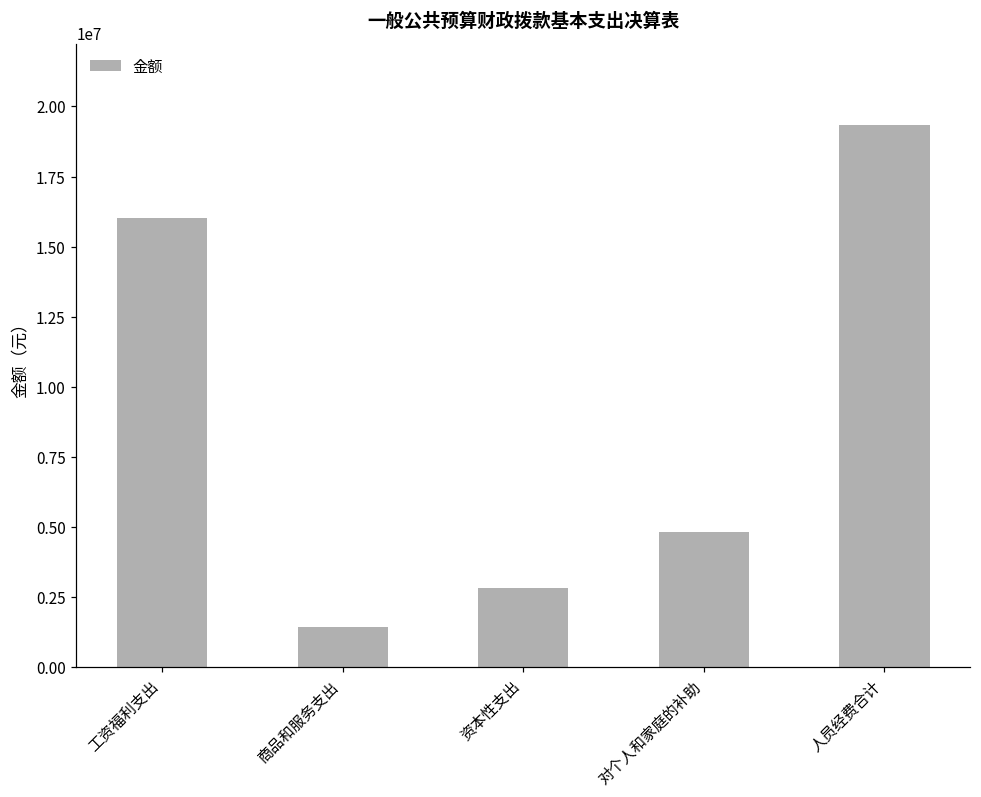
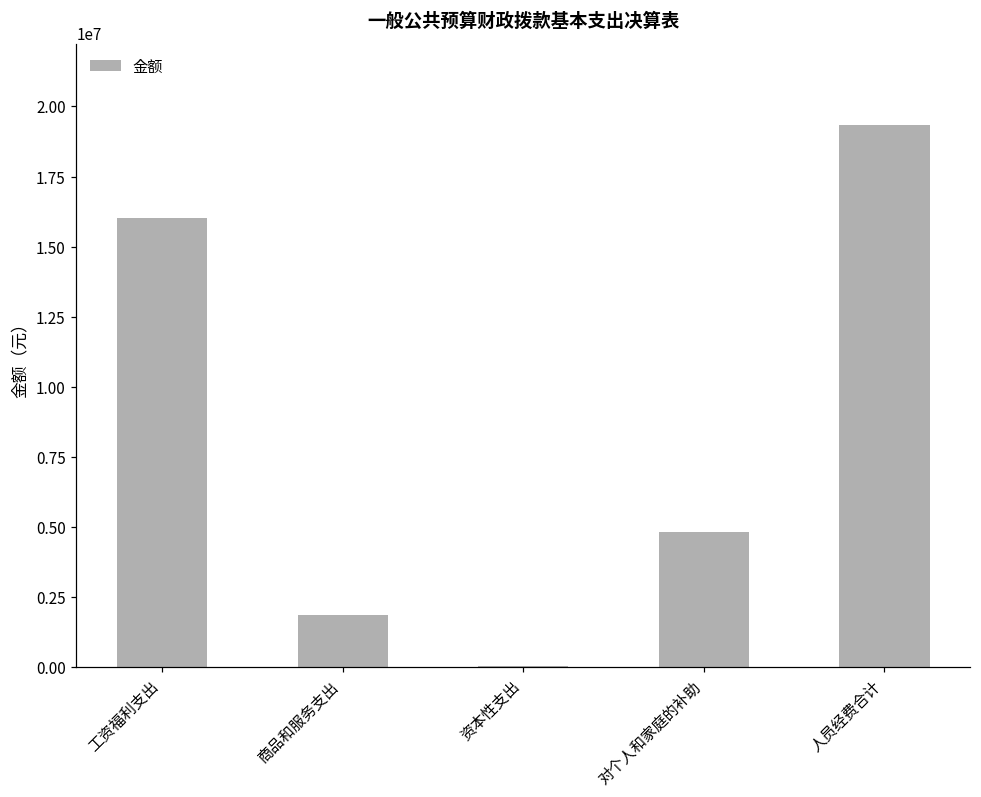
商品和服务支出: 1400000 -> 1900000
资本性支出: 2800000 -> 100000
